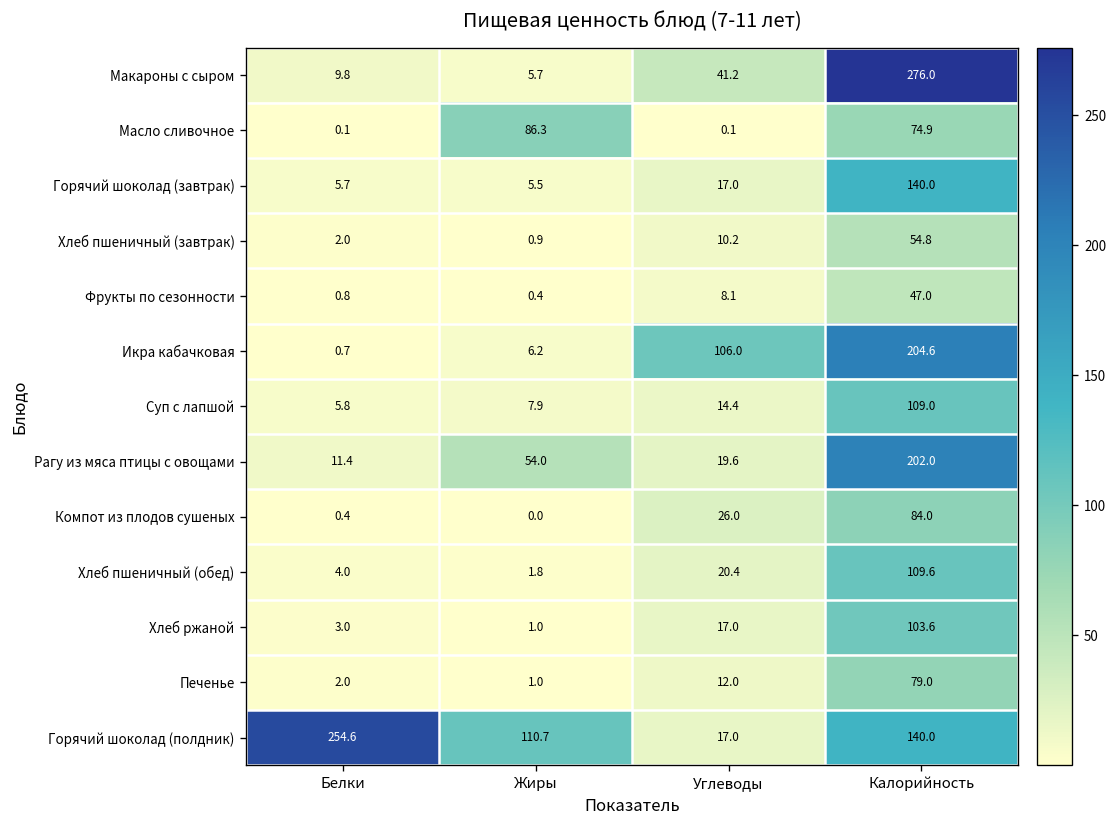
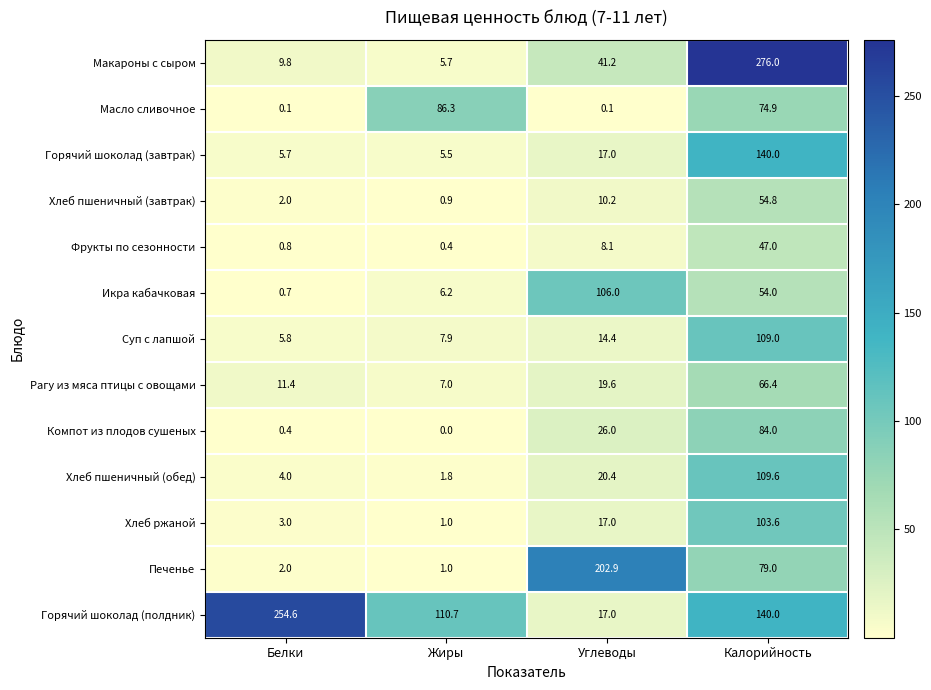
Икра кабачковая, Калорийность: 204.6 -> 54.0
Рагу из мяса птицы с овощами, Жиры: 54.0 -> 7.0
Рагу из мяса птицы с овощами, Калорийность: 202.0 -> 66.4
Печенье, Углеводы: 12.0 -> 202.9
